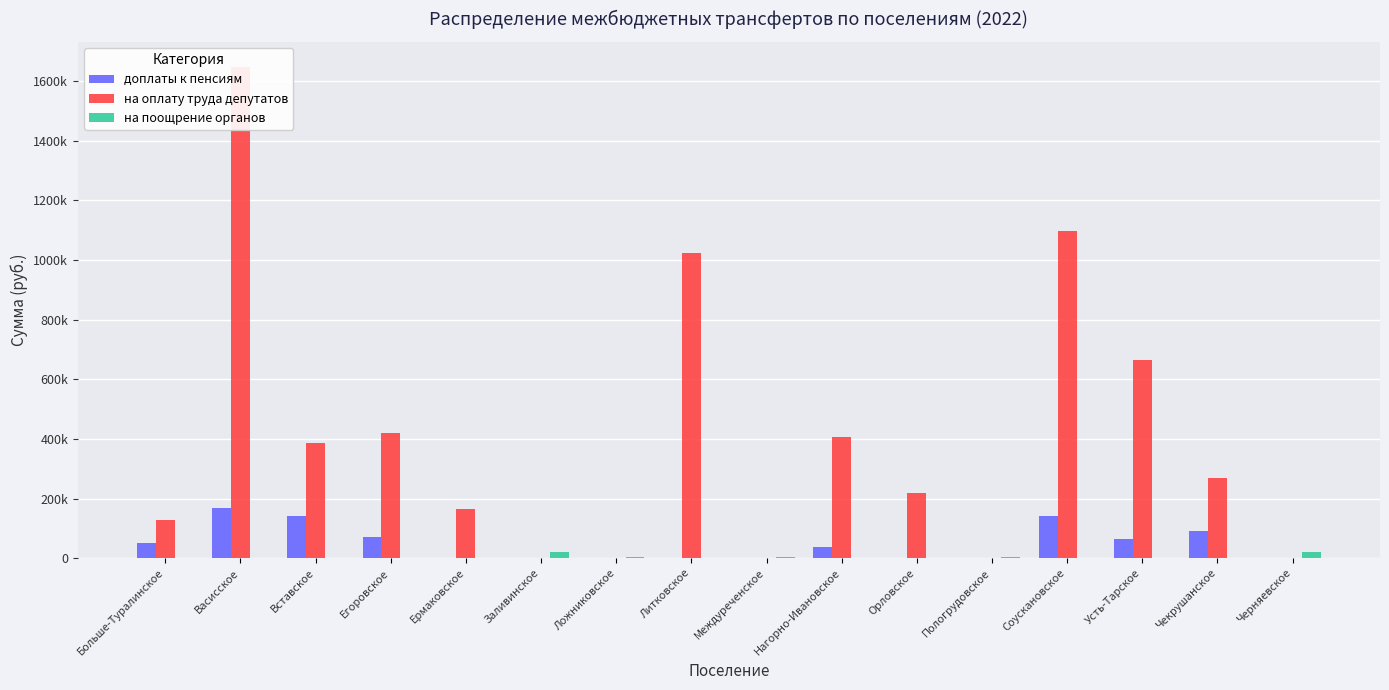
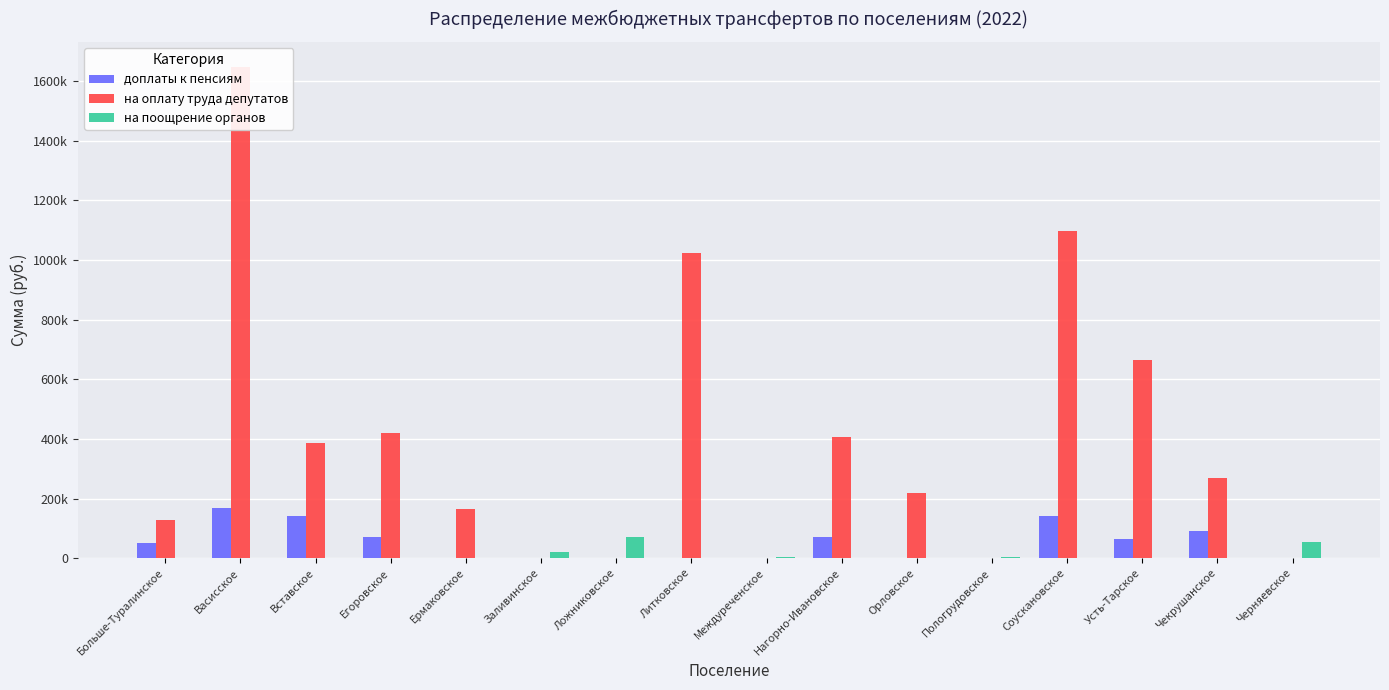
на поощрение органов, Ложниковское: 10000 -> 70000
доплаты к пенсиям, Нагорно-Ивановское: 40000 -> 70000
на поощрение органов, Черняевское: 20000 -> 60000
